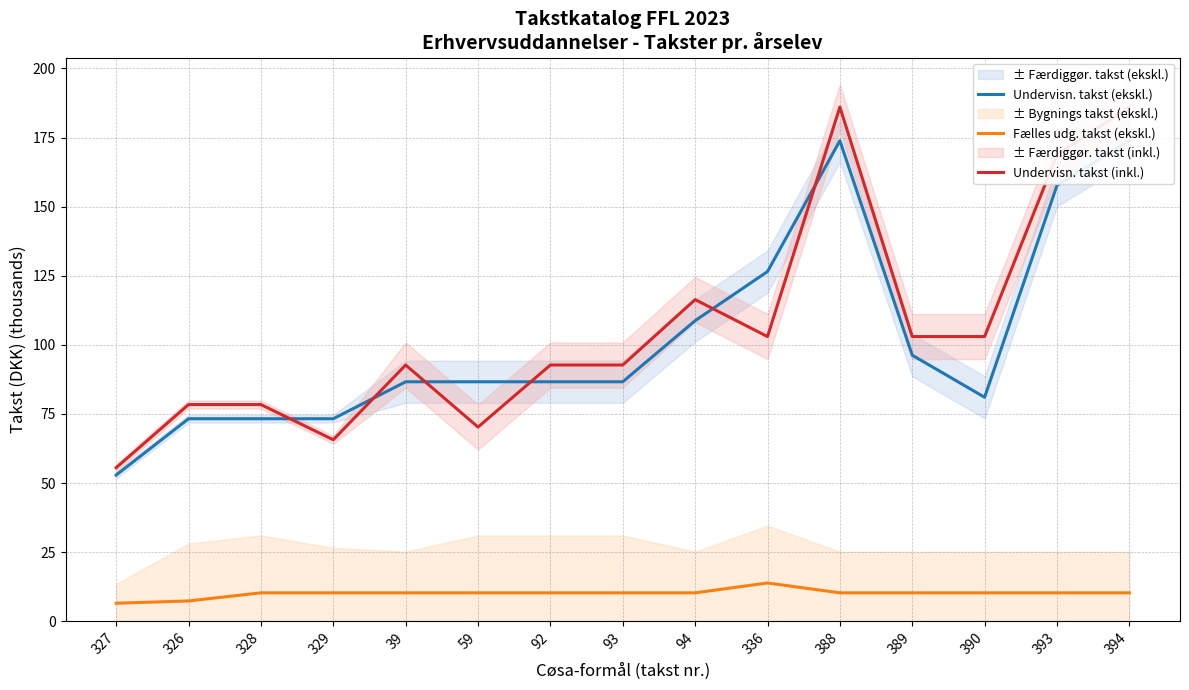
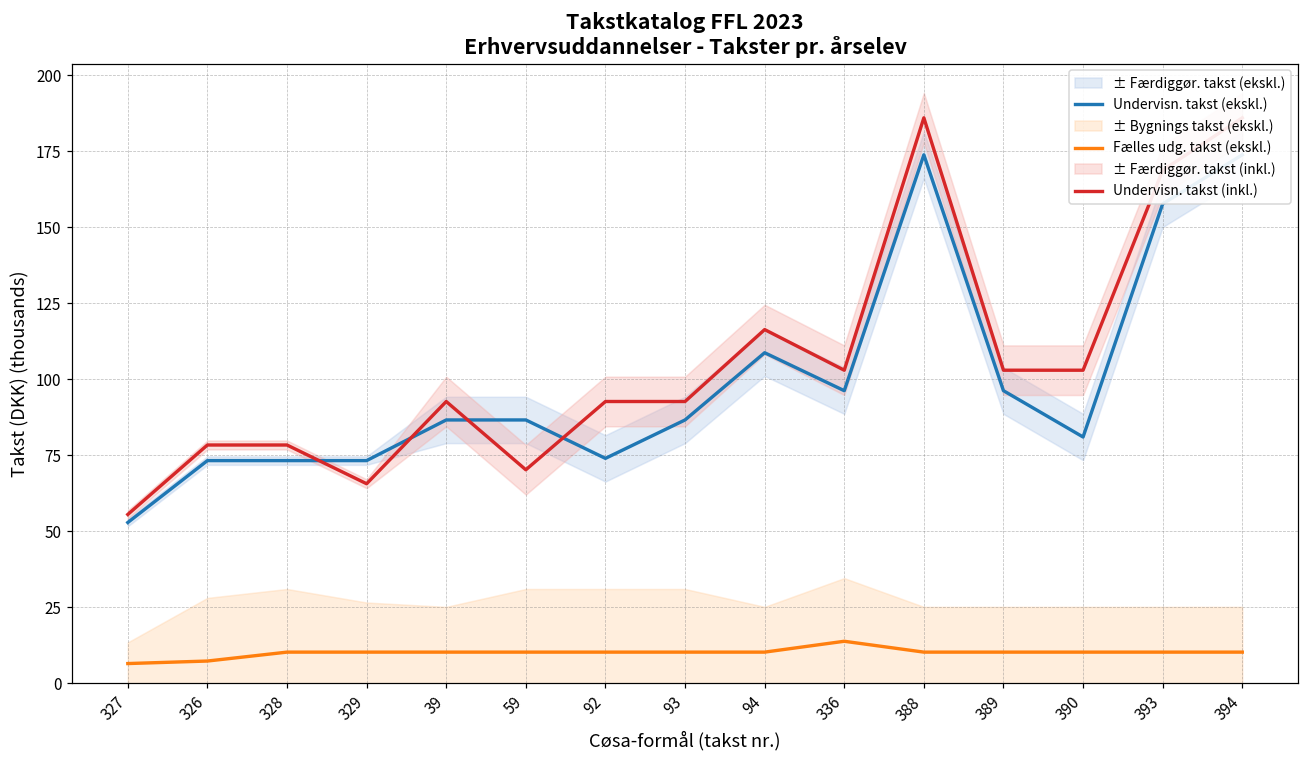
Undervisn. takst (ekskl.), 92: 87 -> 74
Undervisn. takst (ekskl.), 336: 127 -> 96
